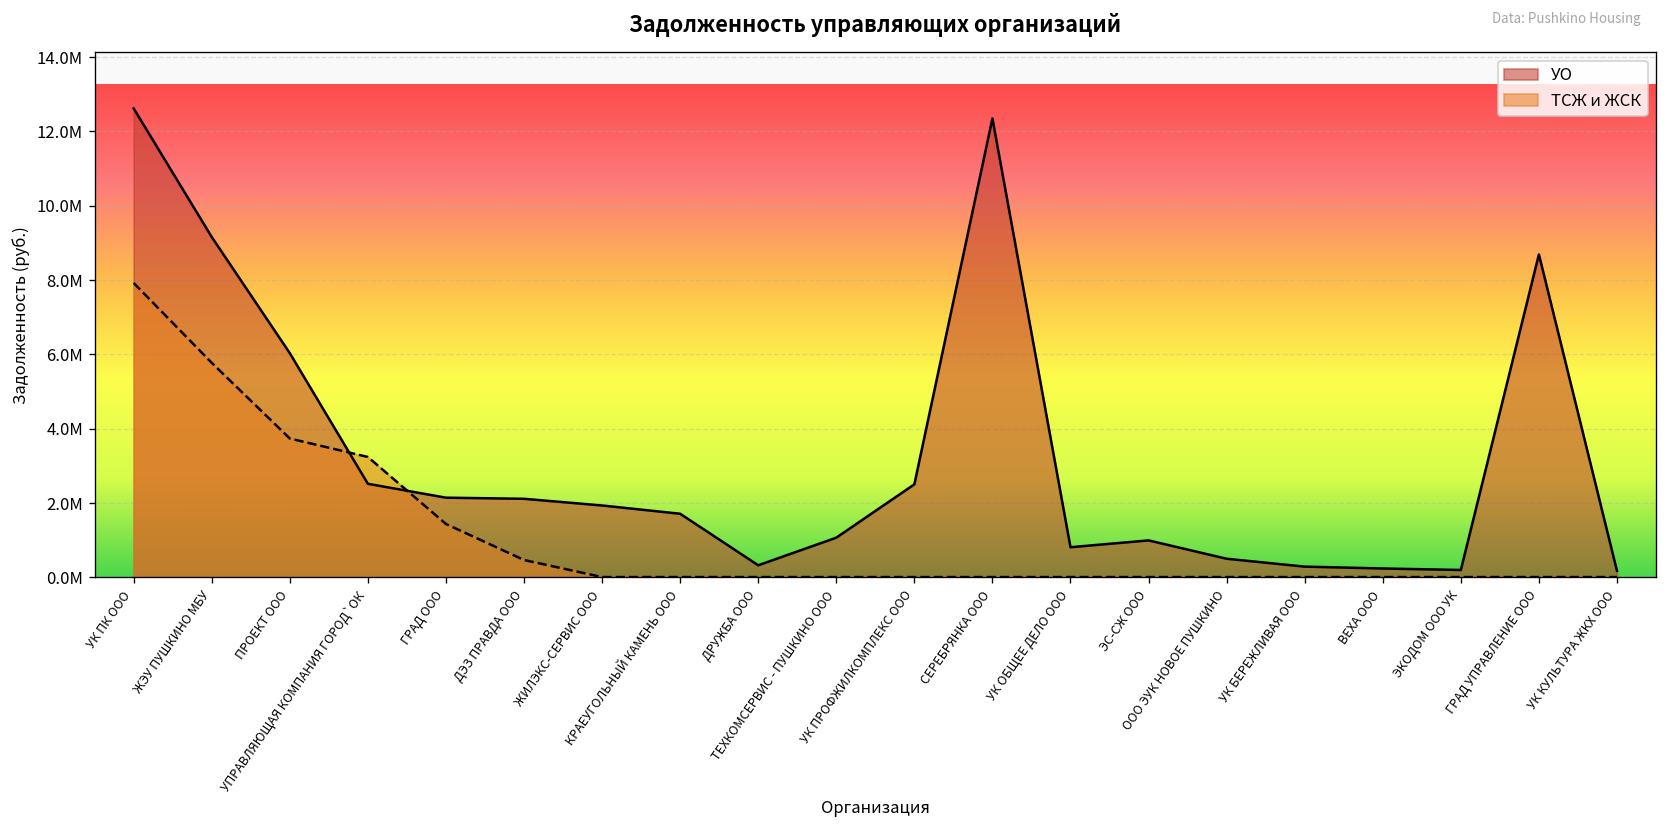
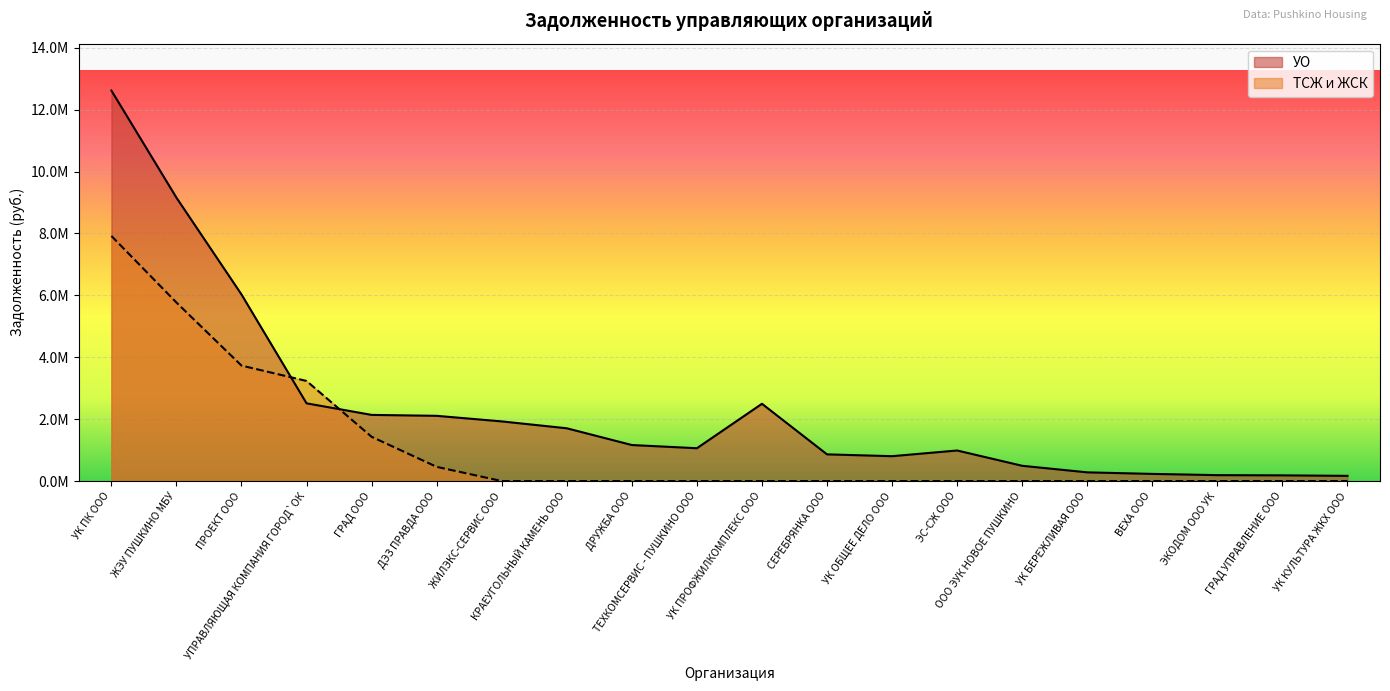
УО, ДРУЖБА ООО: 300000 -> 1200000
УО, СЕРЕБРЯНКА ООО: 12300000 -> 900000
УО, ГРАД УПРАВЛЕНИЕ ООО: 8700000 -> 200000
